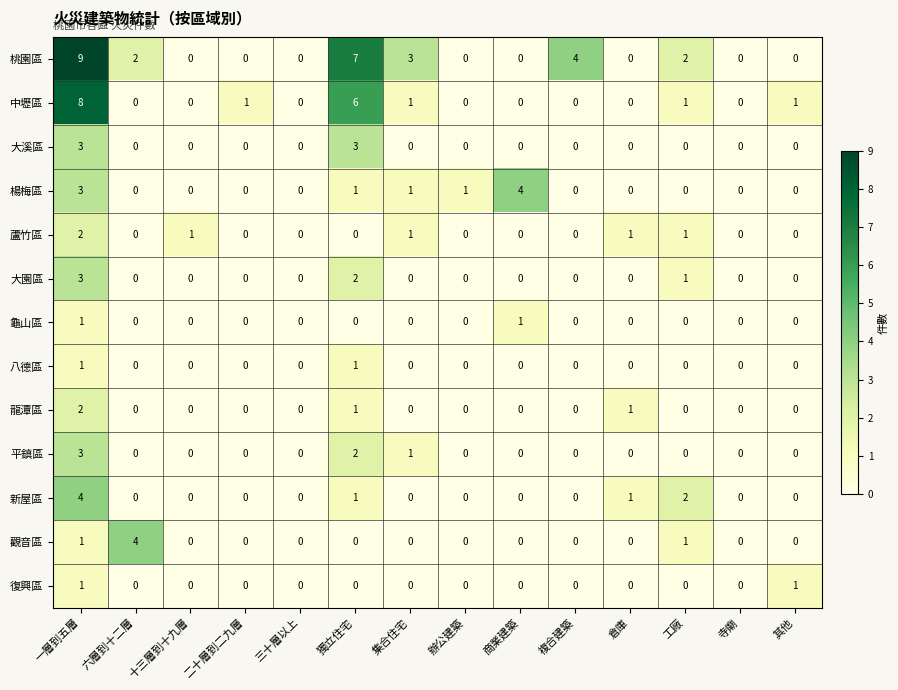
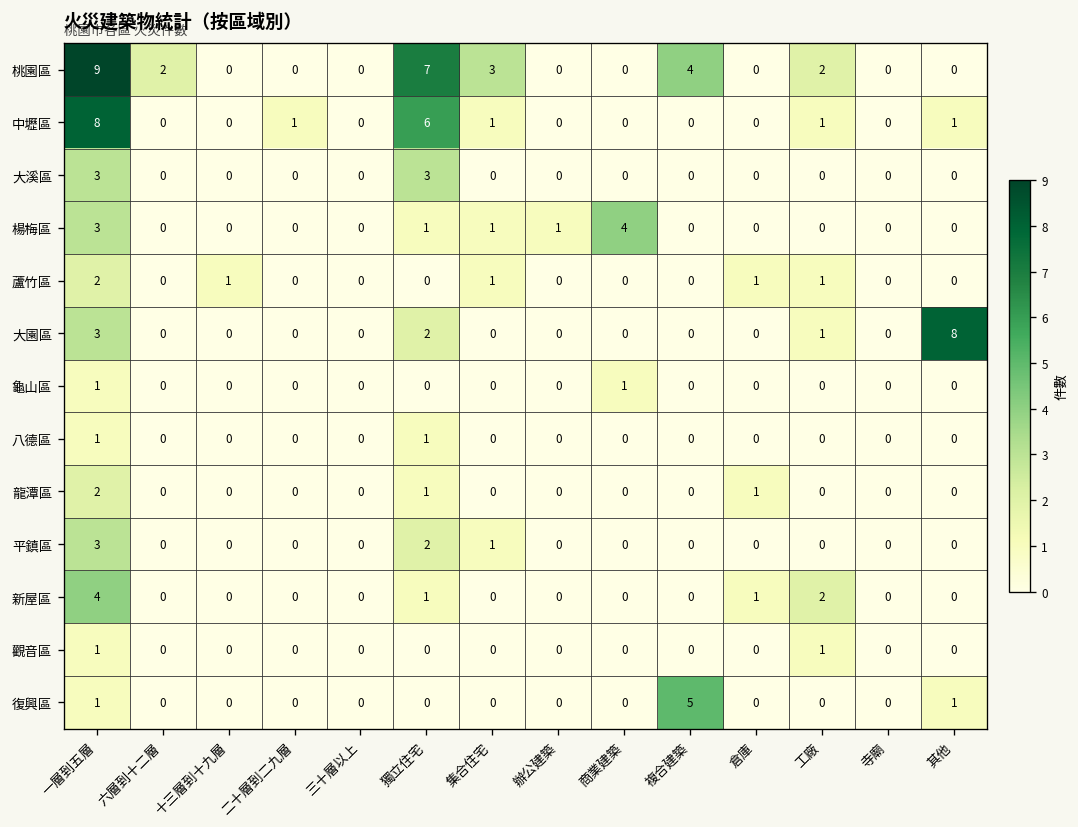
大園區, 其他: 0 -> 8
觀音區, 六層到十二層: 4 -> 0
復興區, 複合建築: 0 -> 5
